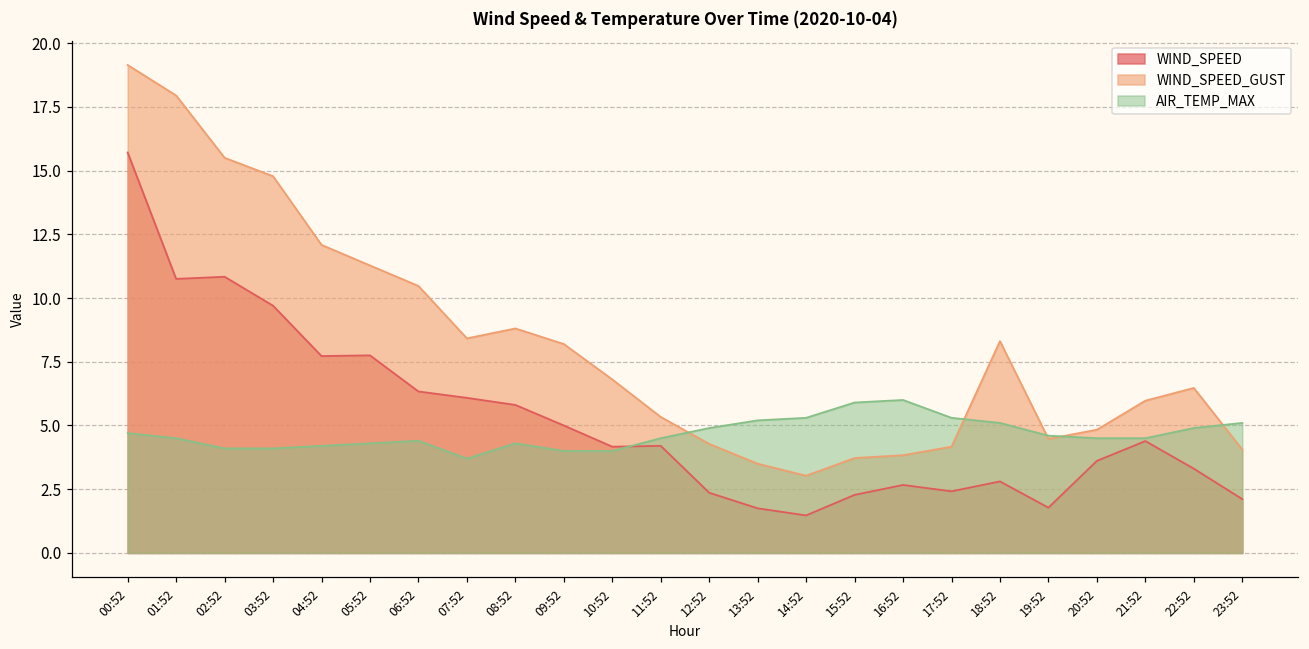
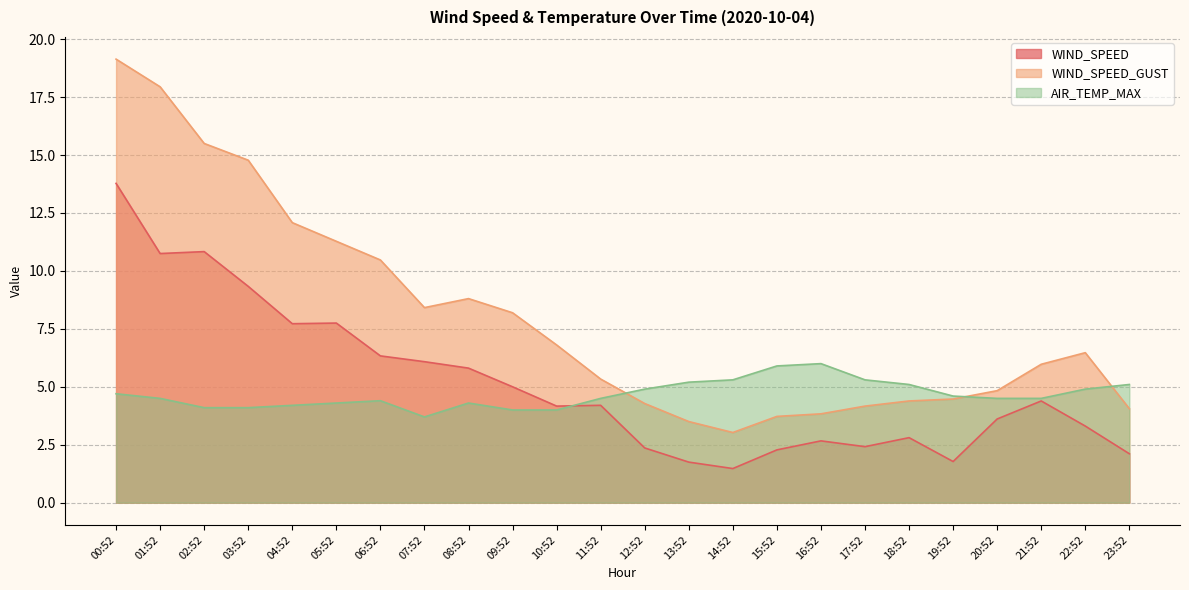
WIND_SPEED, 00:52: 15.7 -> 13.8
WIND_SPEED, 03:52: 9.7 -> 9.3
WIND_SPEED_GUST, 18:52: 8.3 -> 4.4
